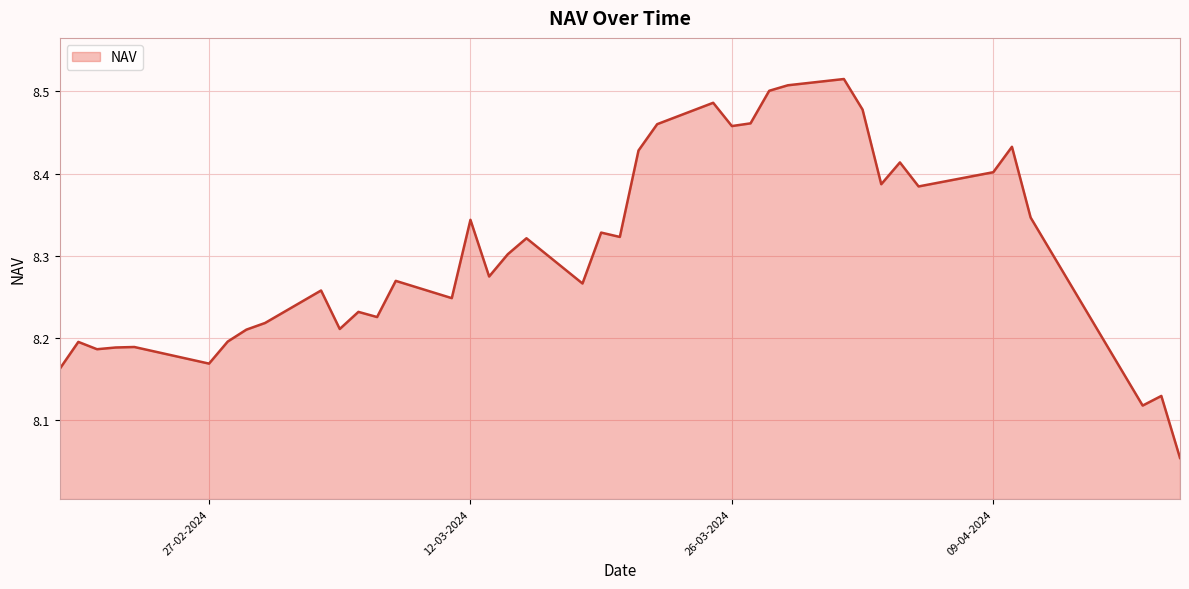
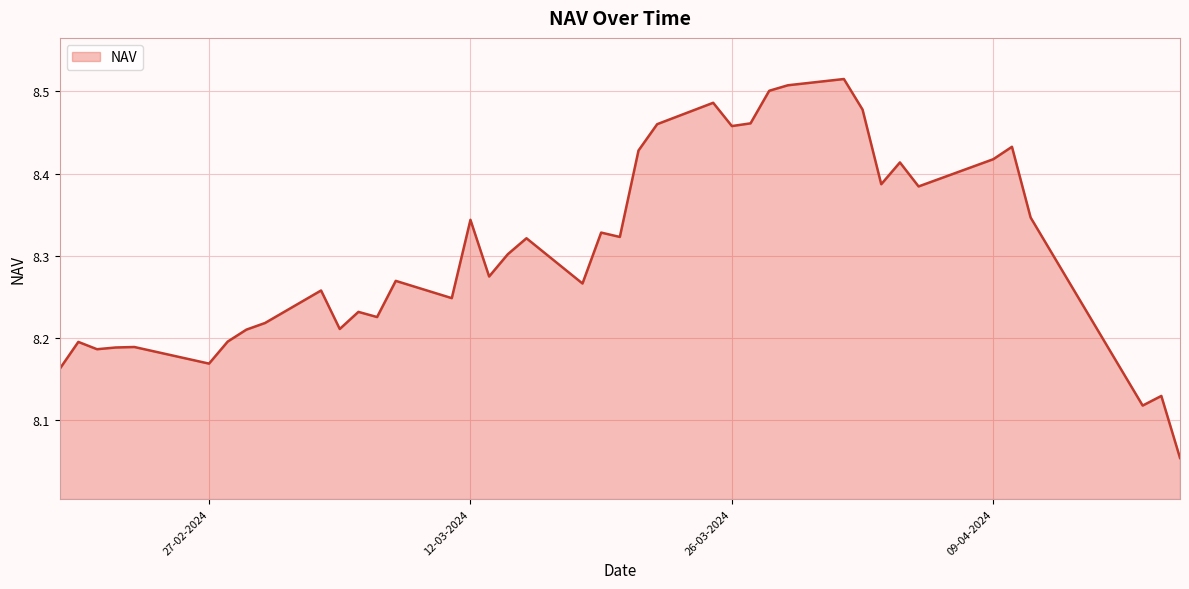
09-04-2024: 8.40 -> 8.42
